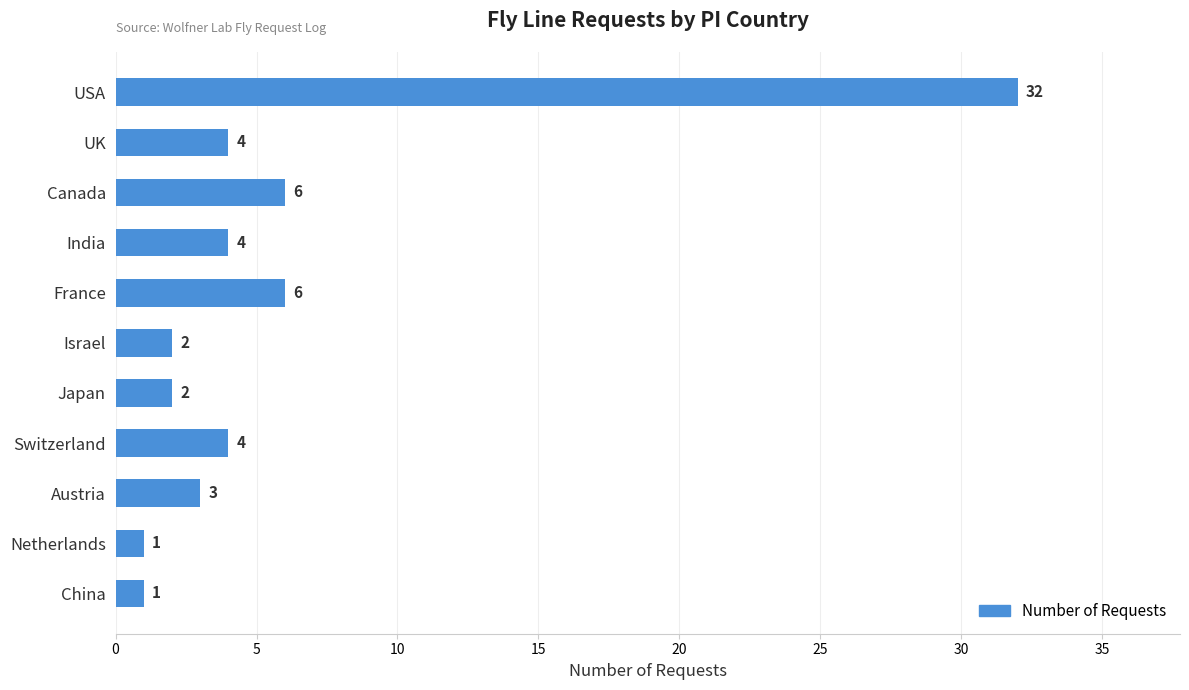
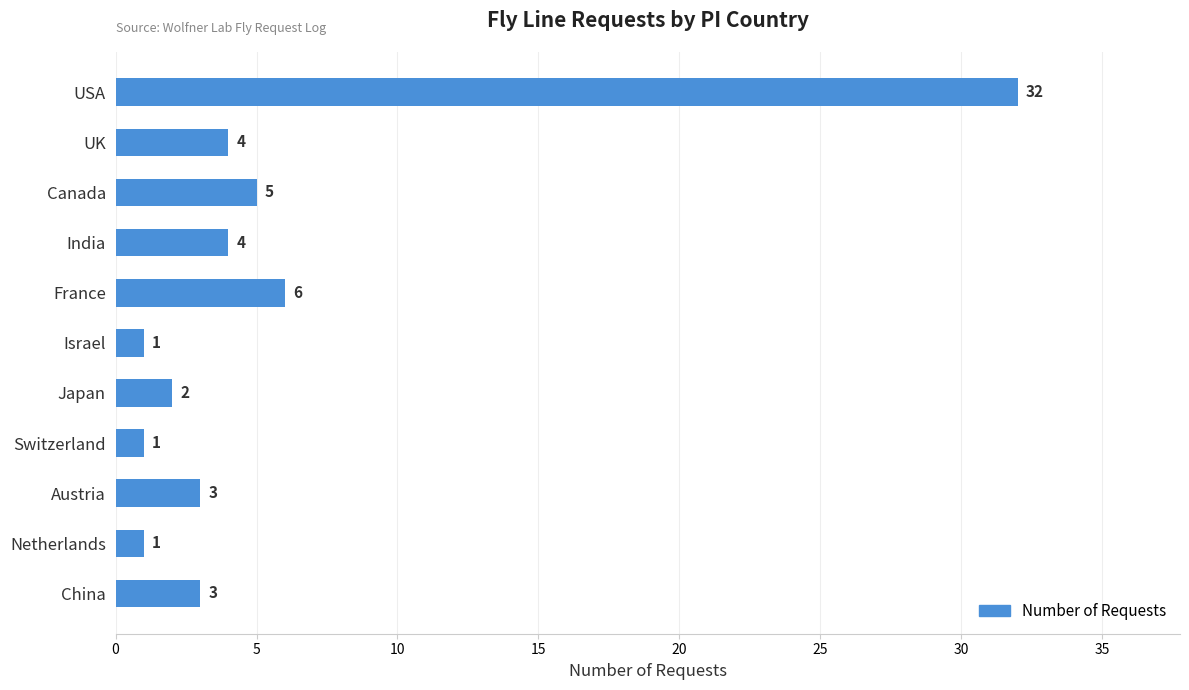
Canada: 6 -> 5
Israel: 2 -> 1
Switzerland: 4 -> 1
China: 1 -> 3
